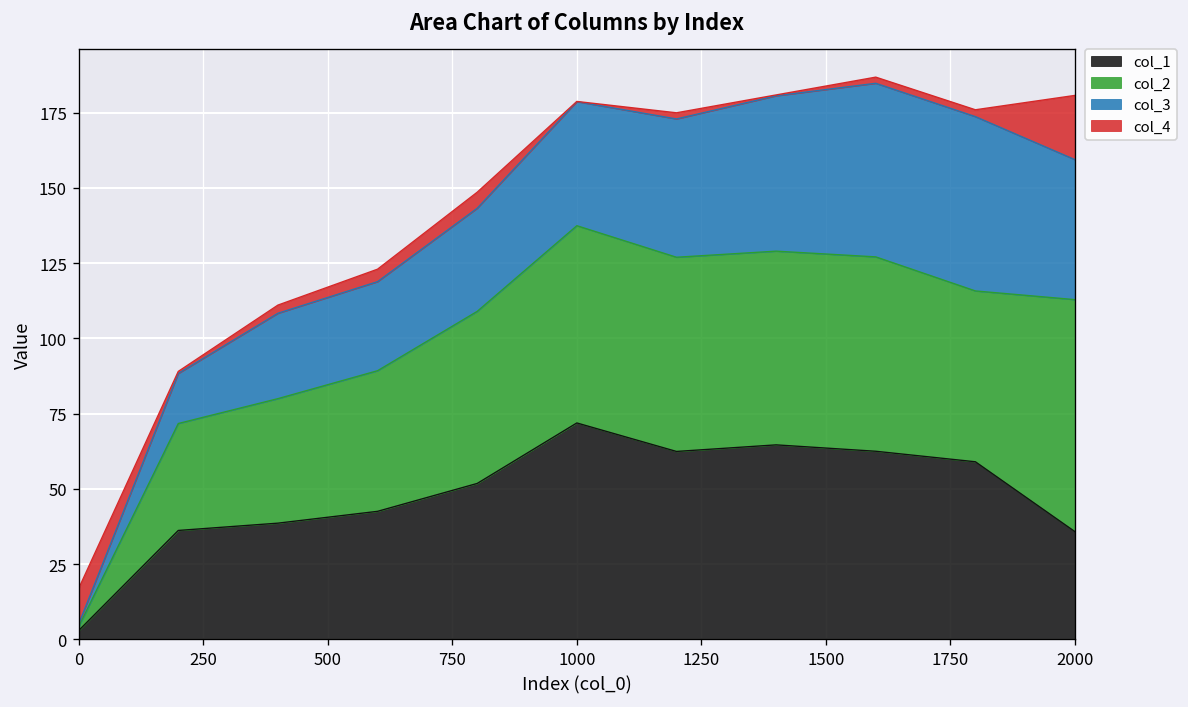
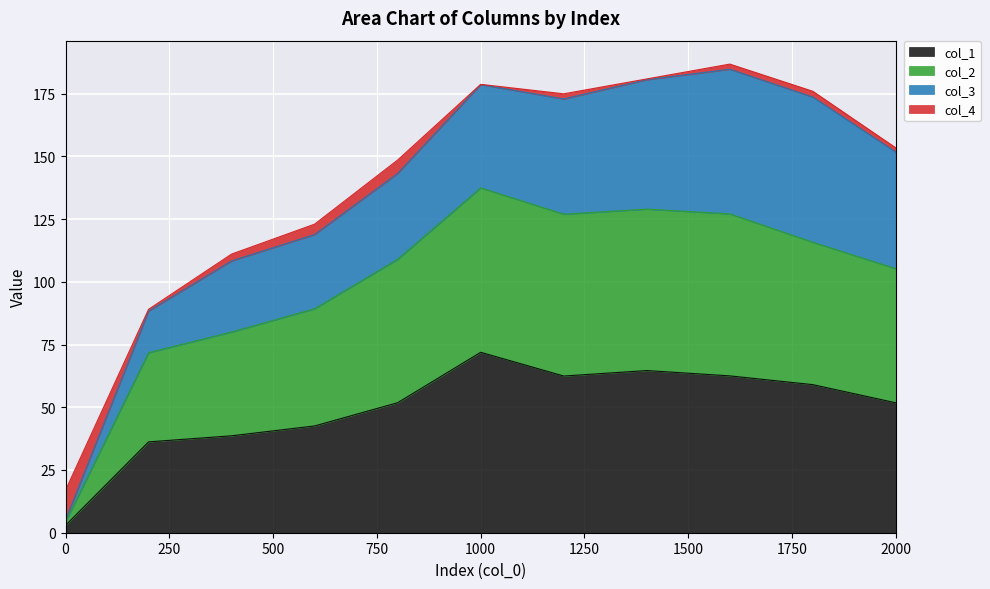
col_1, 2000: 36 -> 52
col_2, 2000: 77 -> 53
col_4, 2000: 21 -> 2
